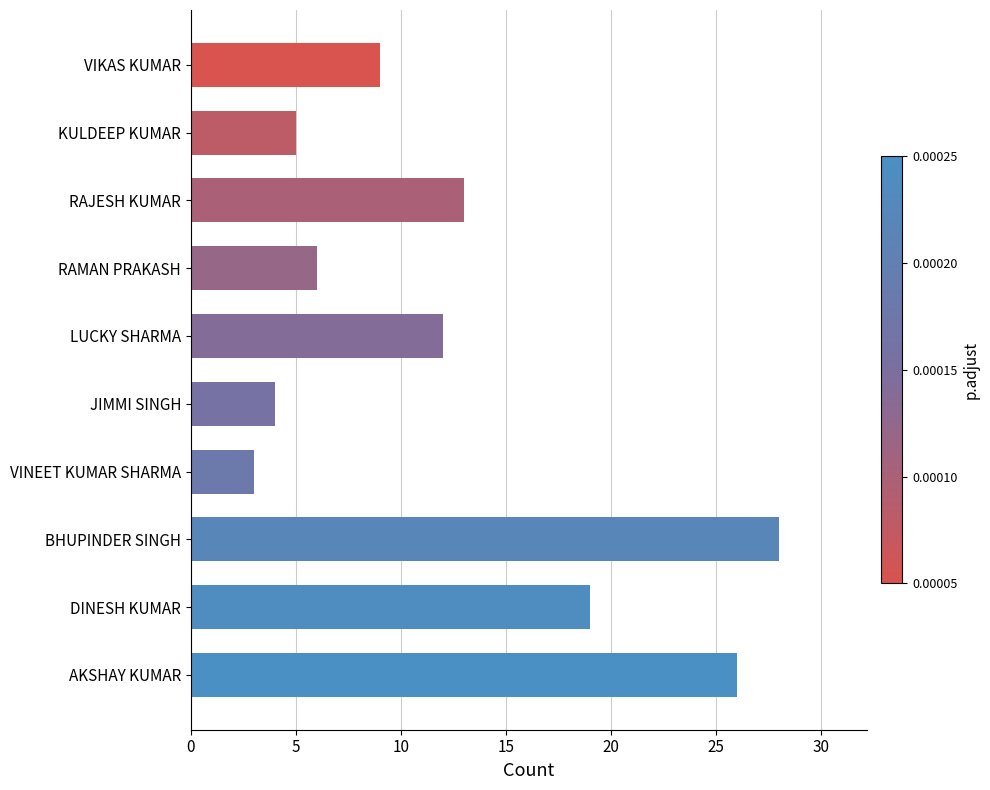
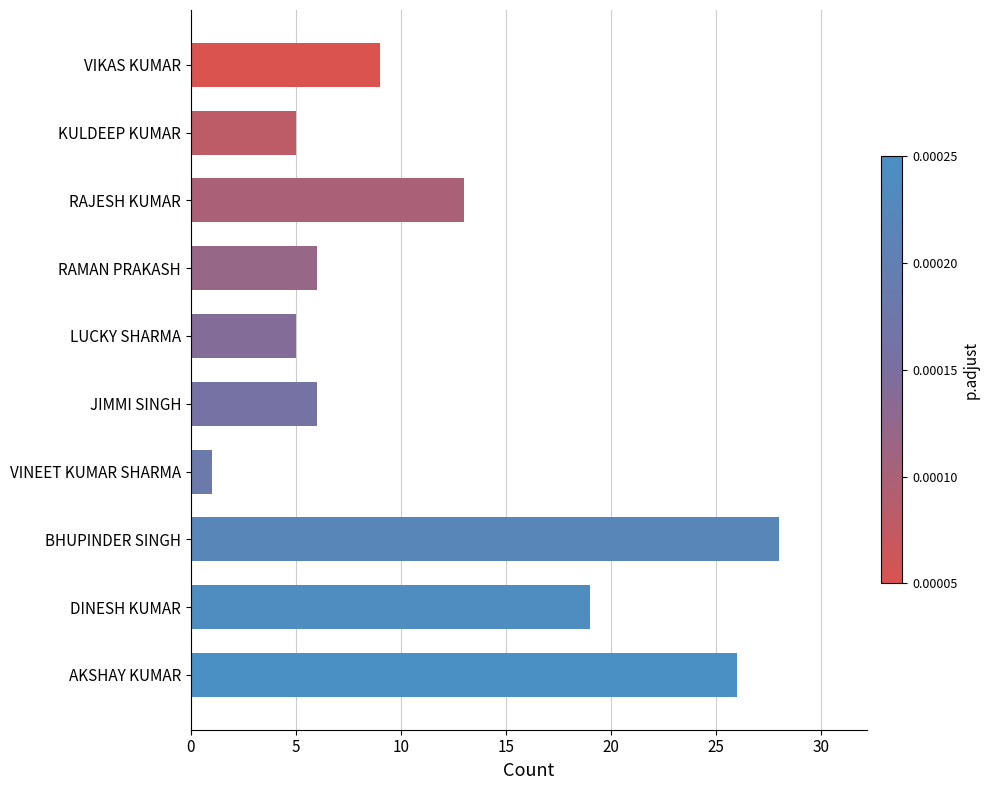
LUCKY SHARMA: 12 -> 5
JIMMI SINGH: 4 -> 6
VINEET KUMAR SHARMA: 3 -> 1
